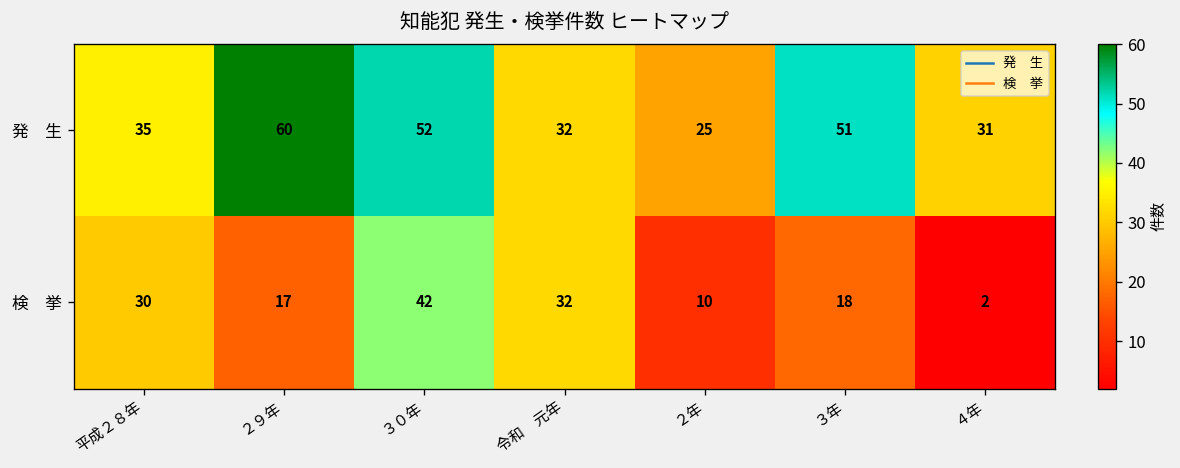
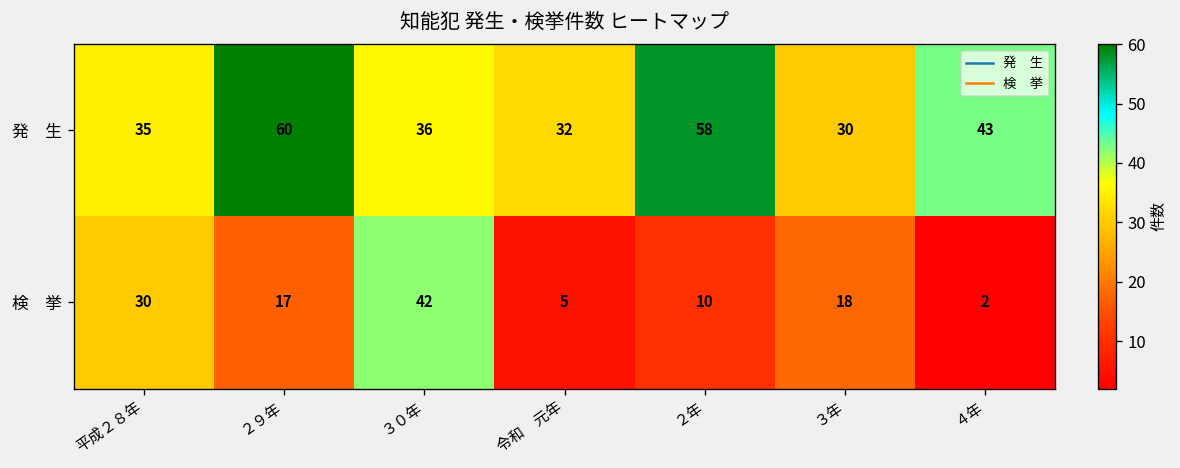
発 生, ３０年: 52 -> 36
発 生, ２年: 25 -> 58
発 生, ３年: 51 -> 30
発 生, ４年: 31 -> 43
検 挙, 令和 元年: 32 -> 5
